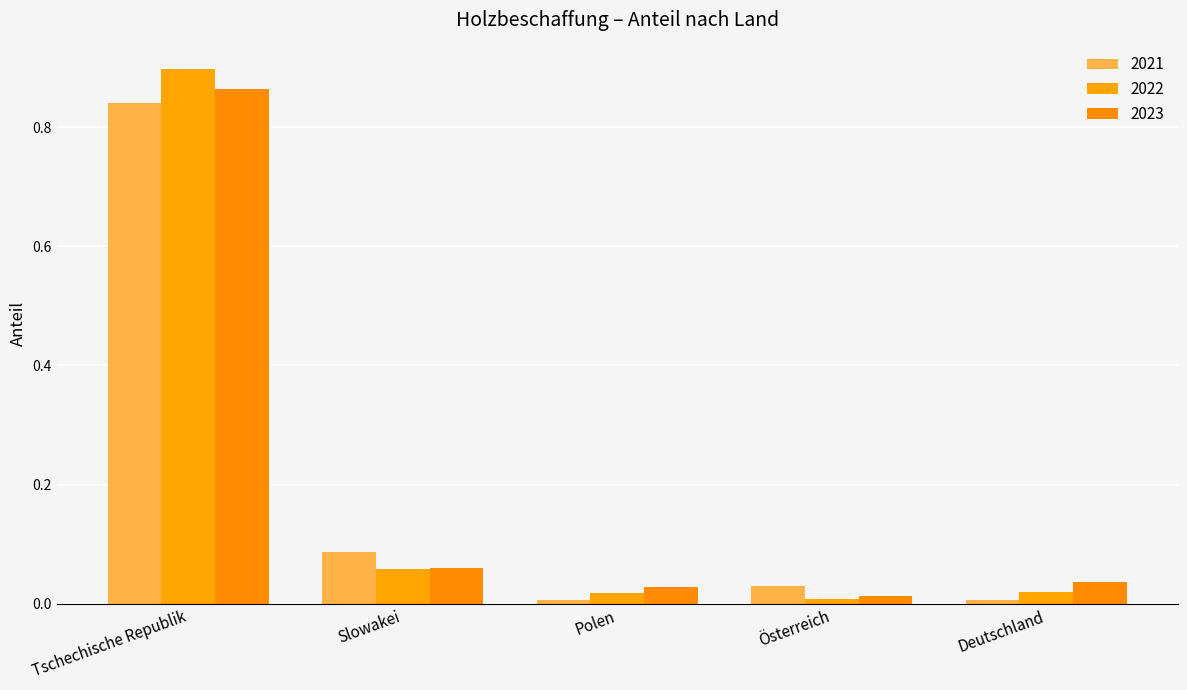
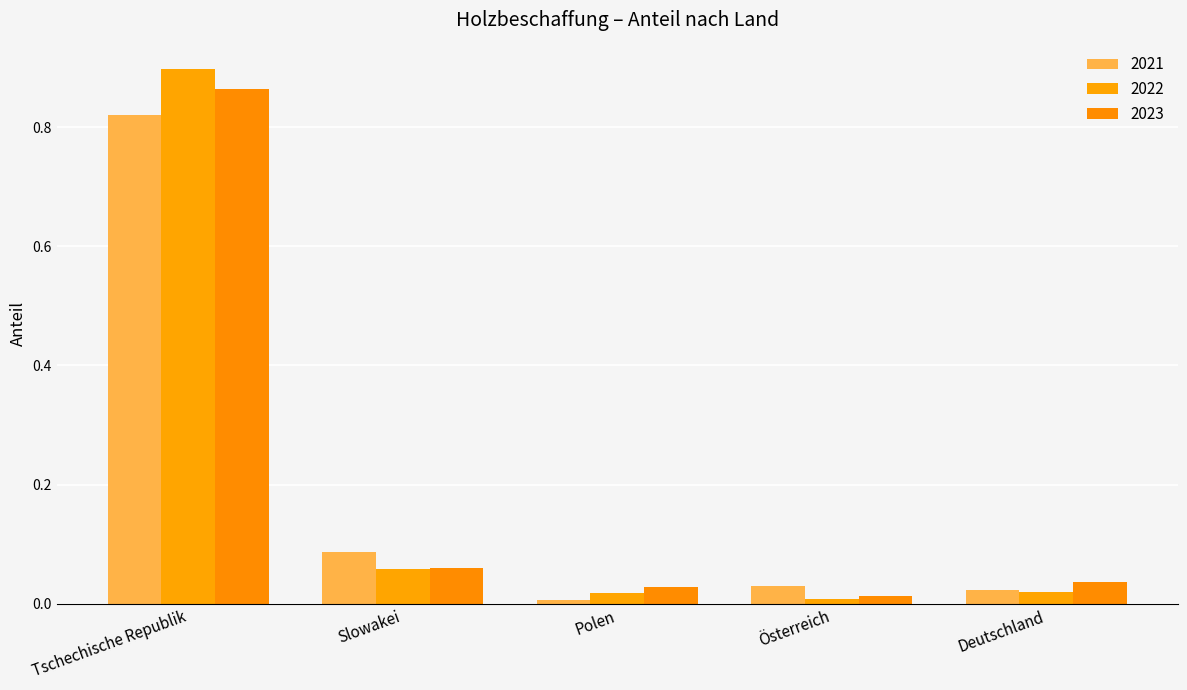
2021, Tschechische Republik: 0.84 -> 0.82
2021, Deutschland: 0.01 -> 0.02
